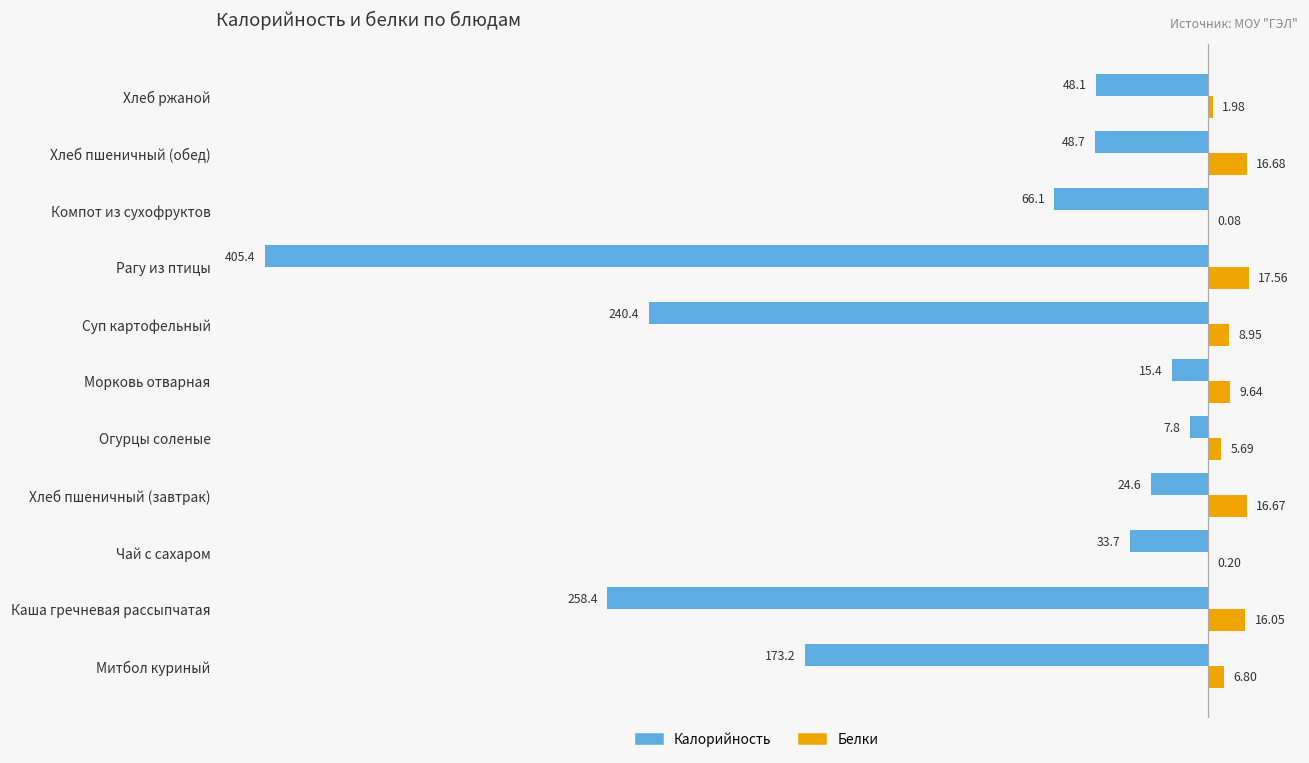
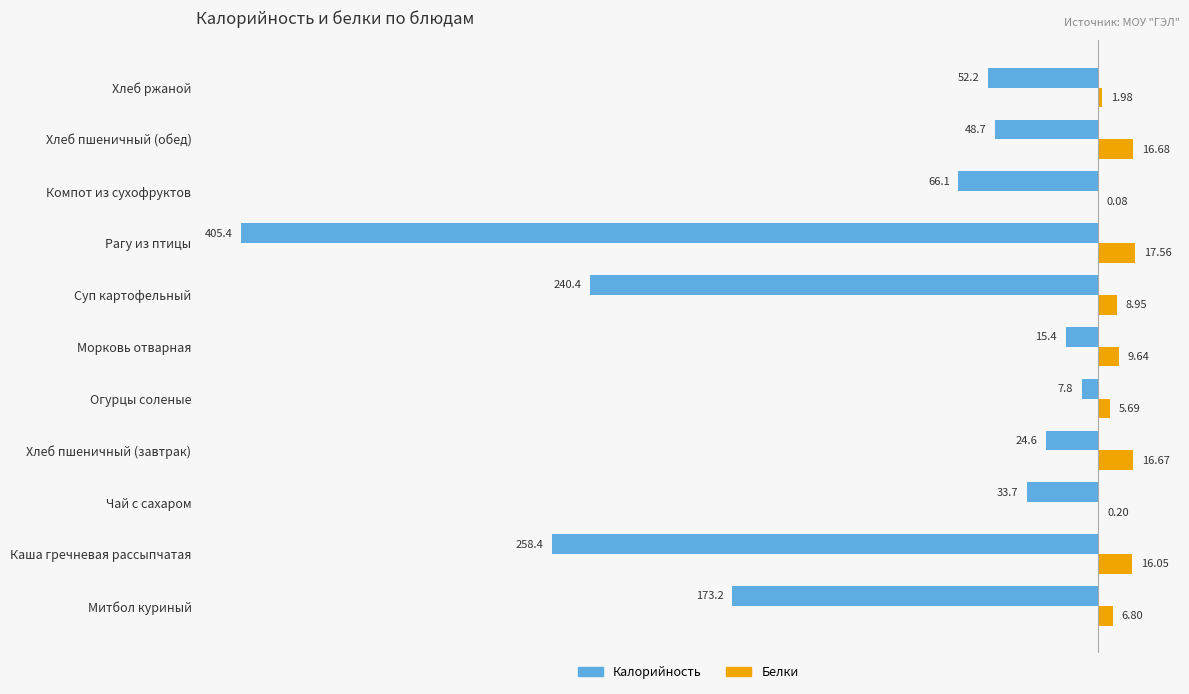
Калорийность, Хлеб ржаной: 48.1 -> 52.2
